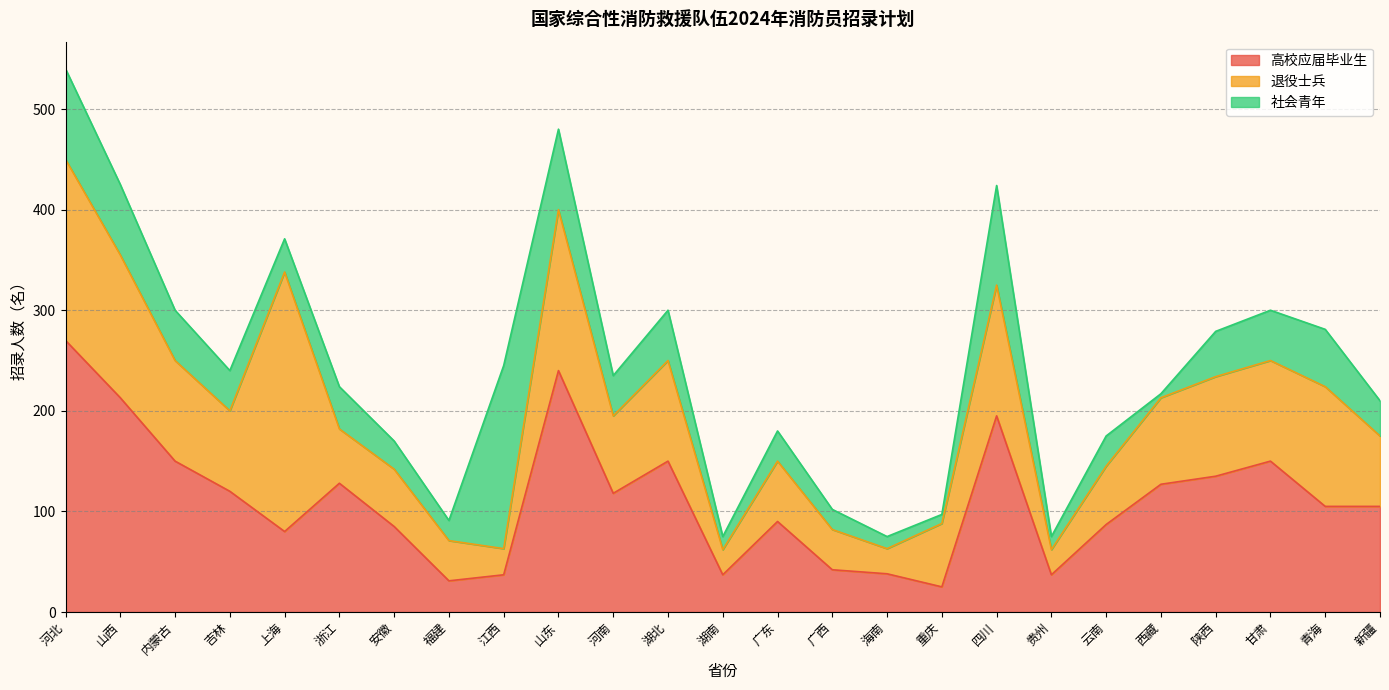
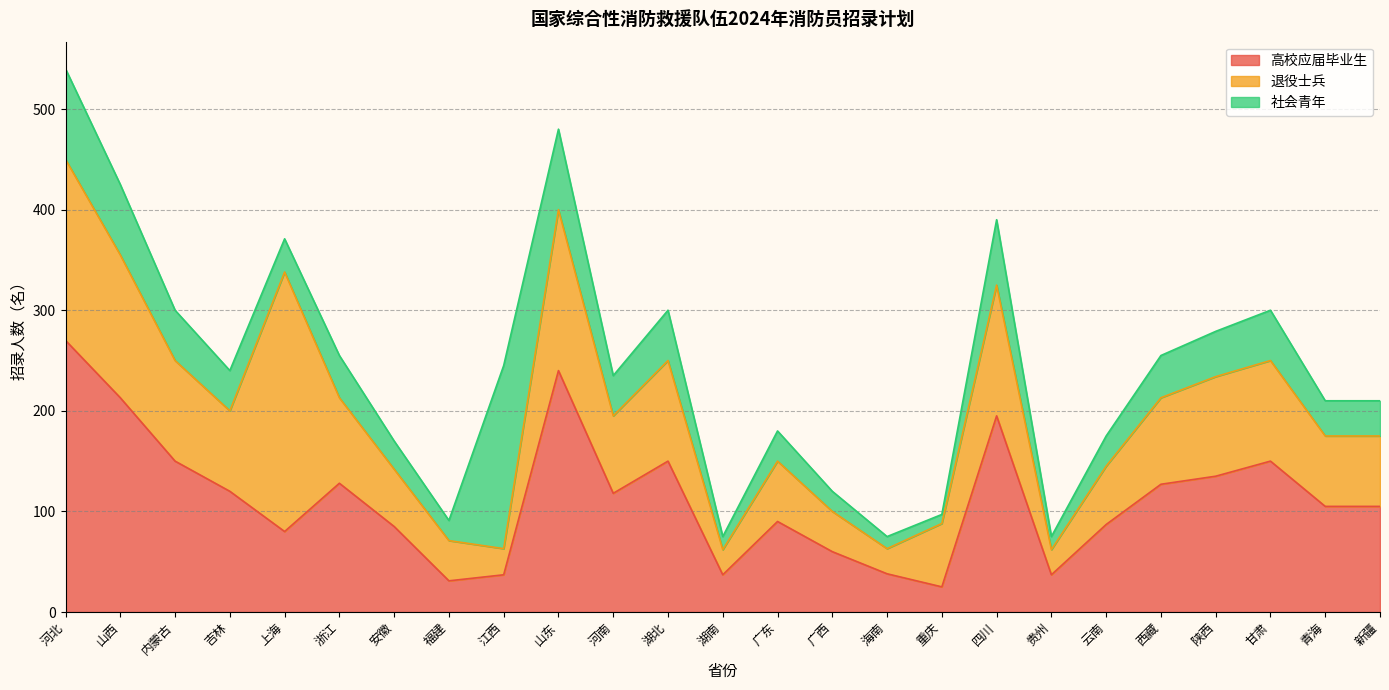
退役士兵, 浙江: 54 -> 85
高校应届毕业生, 广西: 42 -> 60
社会青年, 四川: 99 -> 65
社会青年, 西藏: 4 -> 42
退役士兵, 青海: 119 -> 70
社会青年, 青海: 57 -> 35
